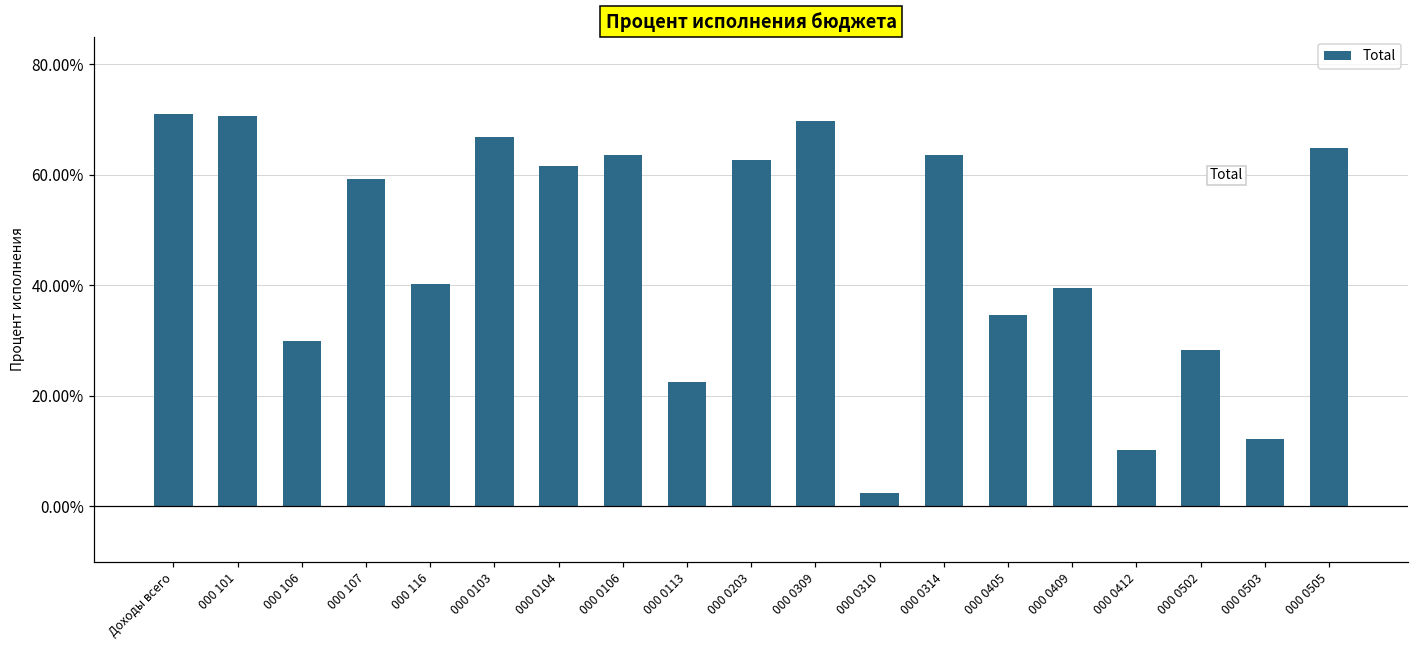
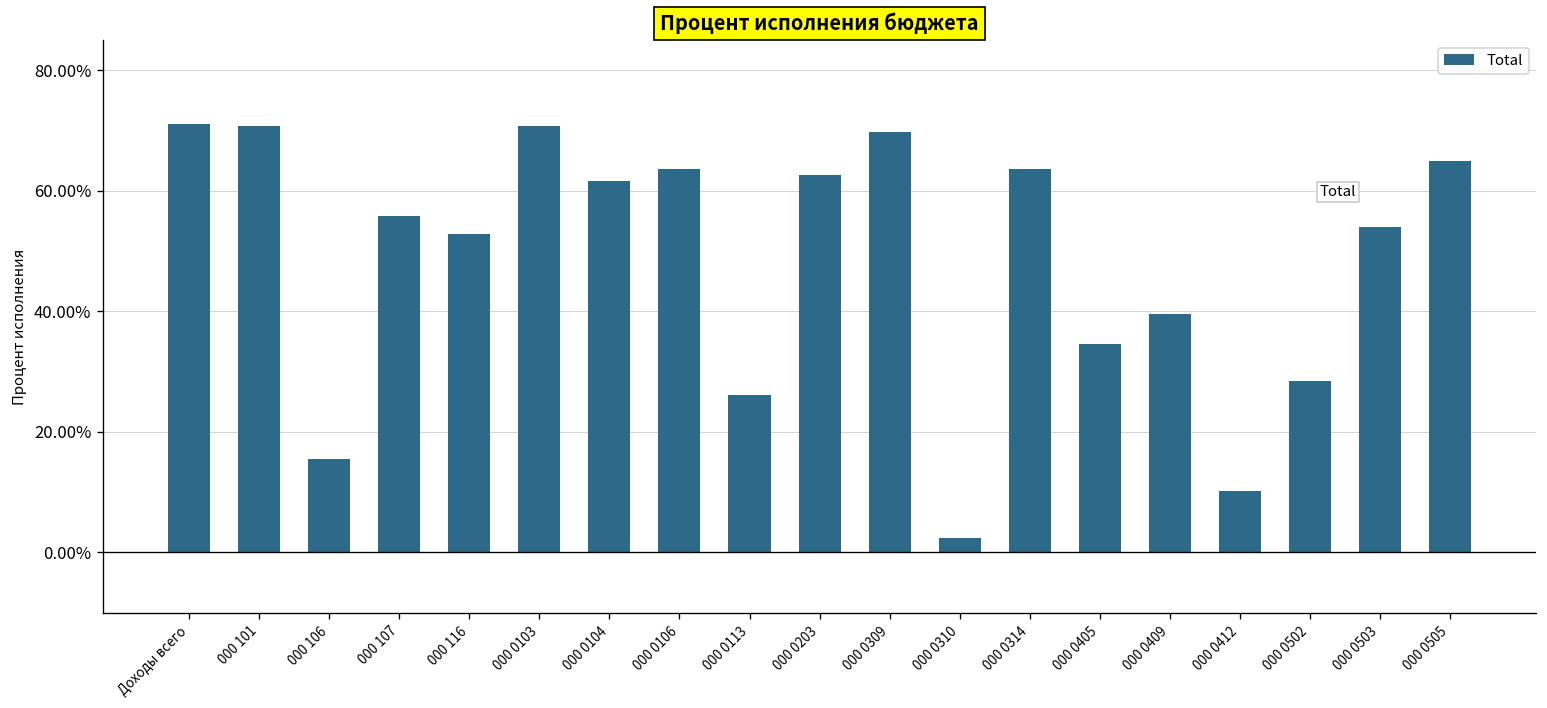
000 106: 30% -> 16%
000 107: 59% -> 56%
000 116: 40% -> 53%
000 0103: 67% -> 71%
000 0113: 22% -> 26%
000 0503: 12% -> 54%
